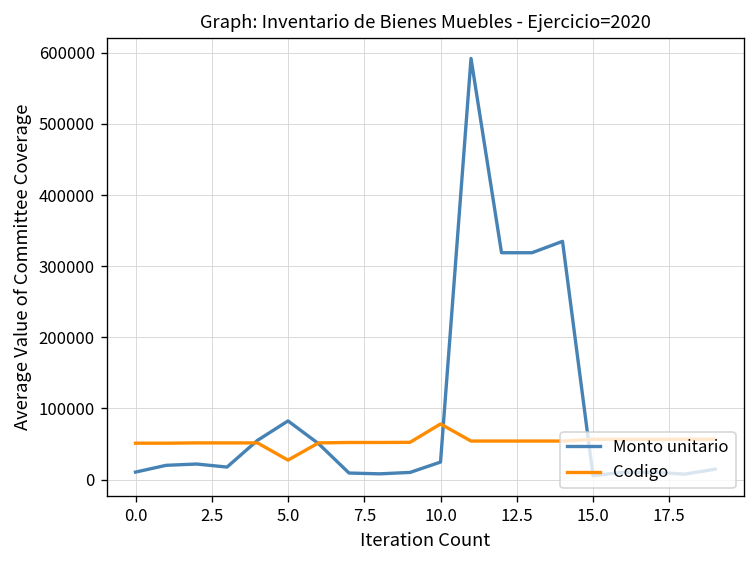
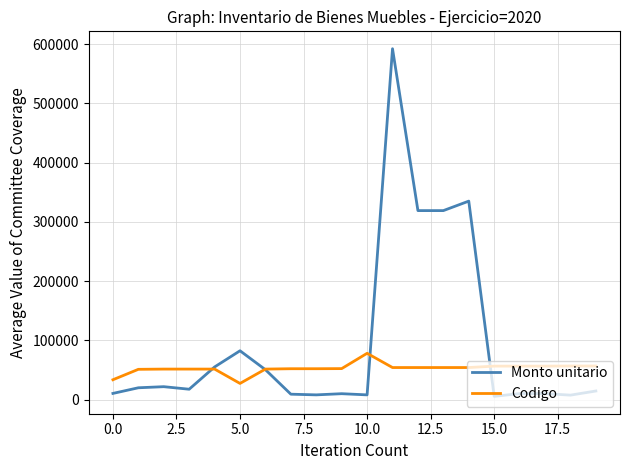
Codigo, 0.0: 50000 -> 30000
Monto unitario, 10.0: 20000 -> 10000
